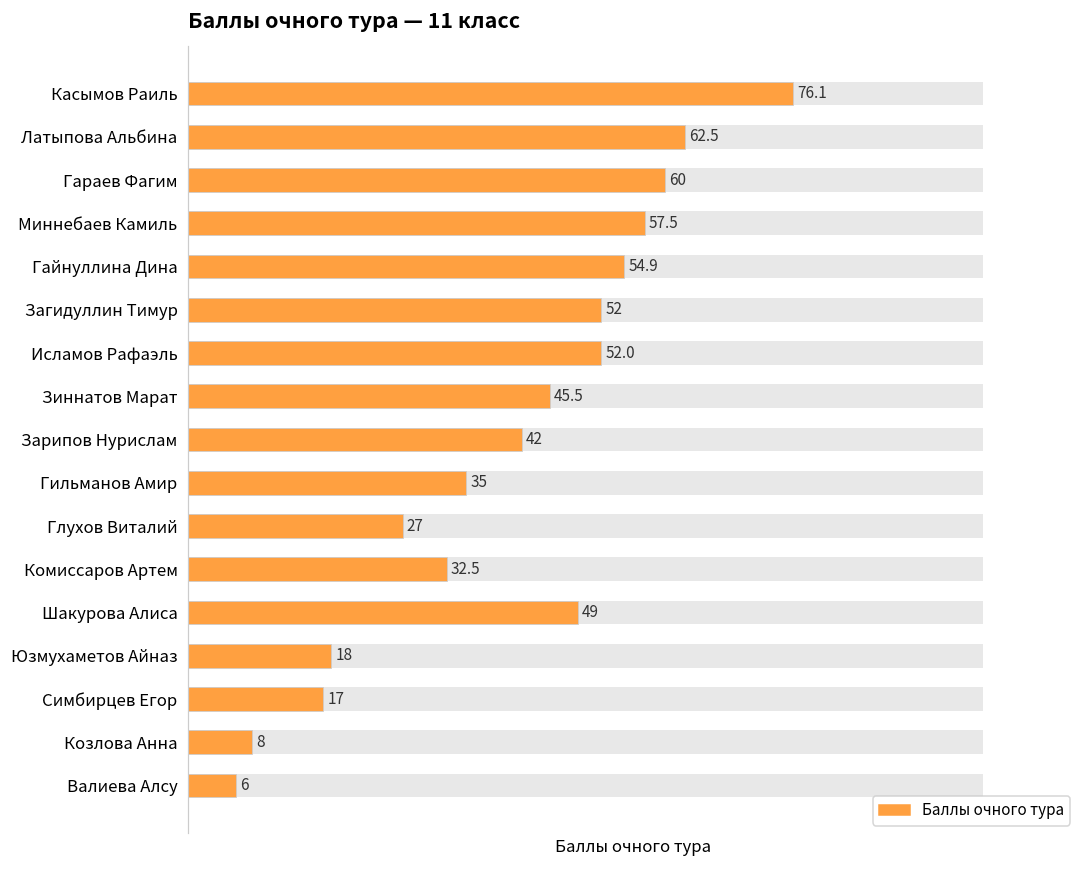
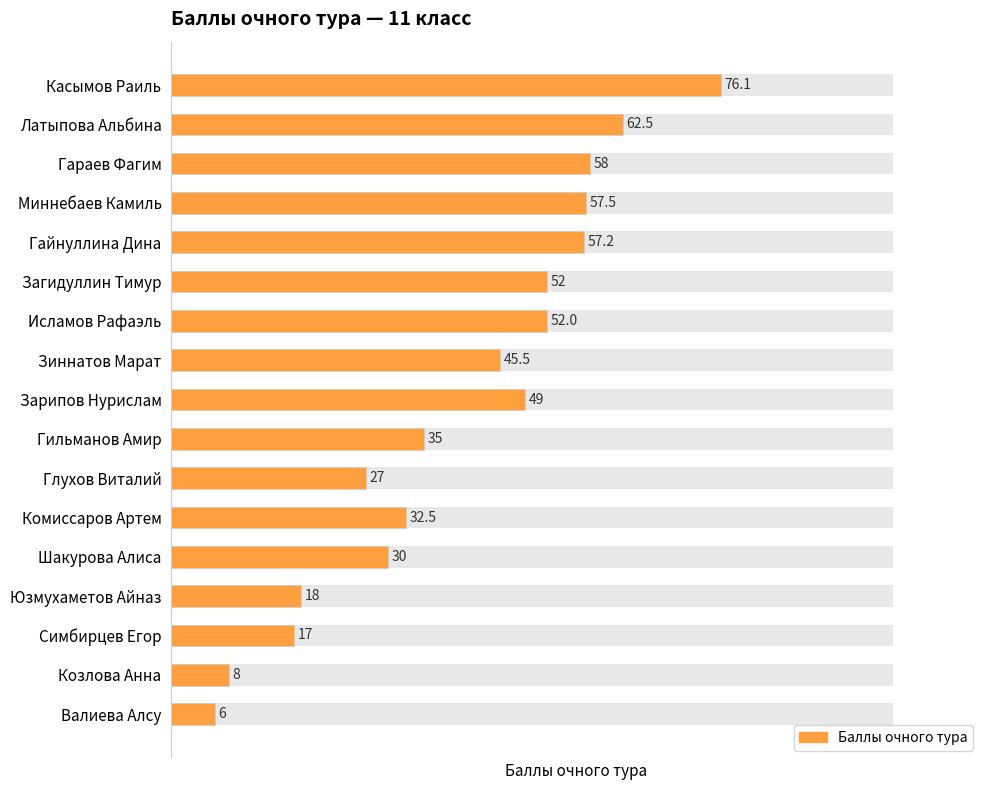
Баллы очного тура, Гараев Фагим: 60 -> 58
Баллы очного тура, Гайнуллина Дина: 54.9 -> 57.2
Баллы очного тура, Зарипов Нурислам: 42 -> 49
Баллы очного тура, Шакурова Алиса: 49 -> 30
